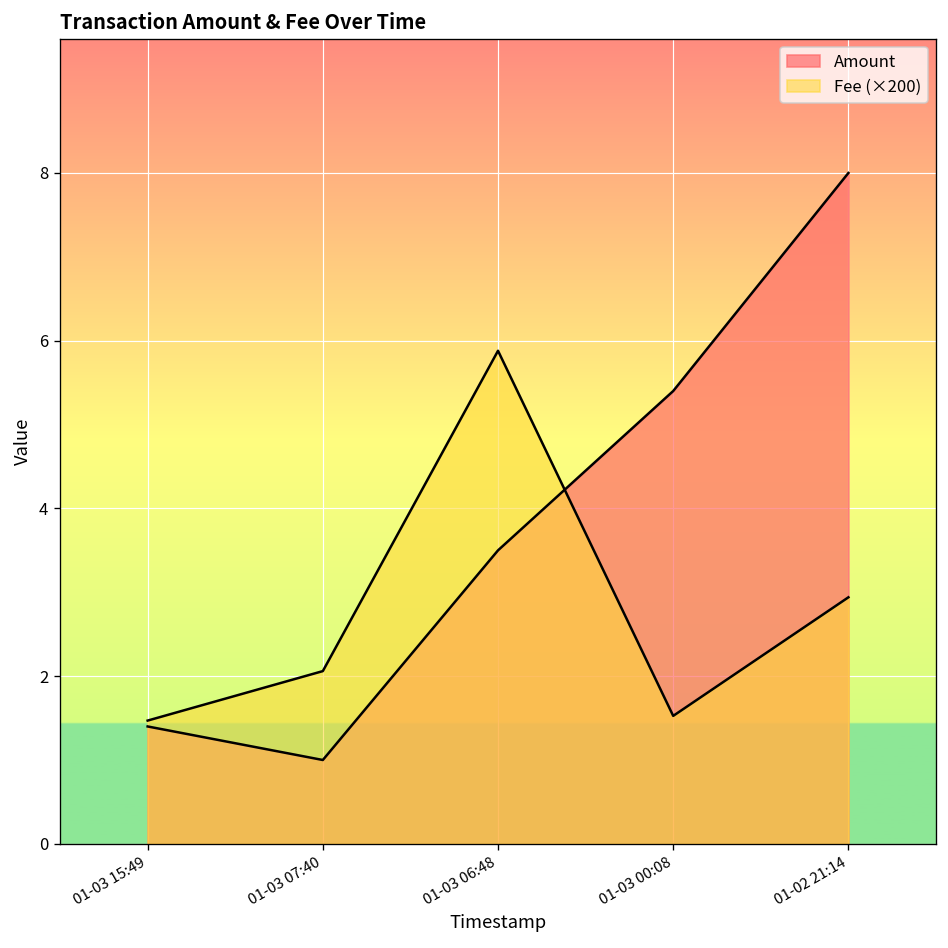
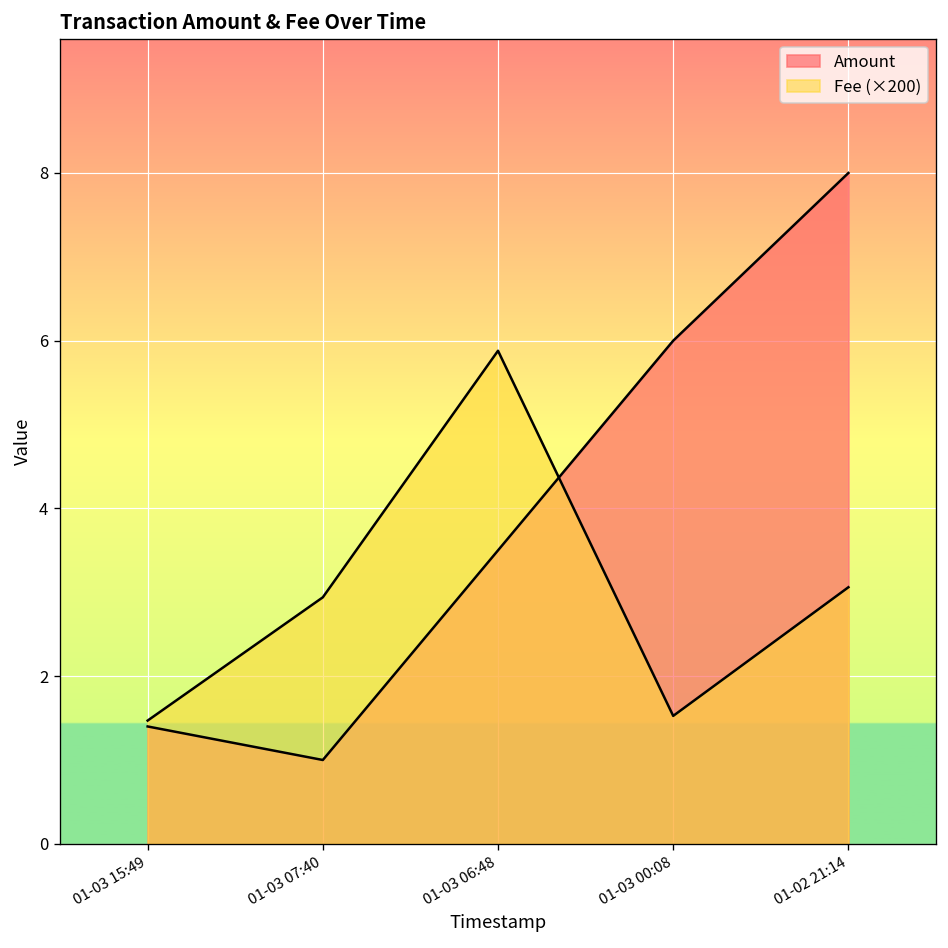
Fee (×200), 01-03 07:40: 2.1 -> 2.9
Amount, 01-03 00:08: 5.4 -> 6.0
Fee (×200), 01-02 21:14: 2.9 -> 3.1
